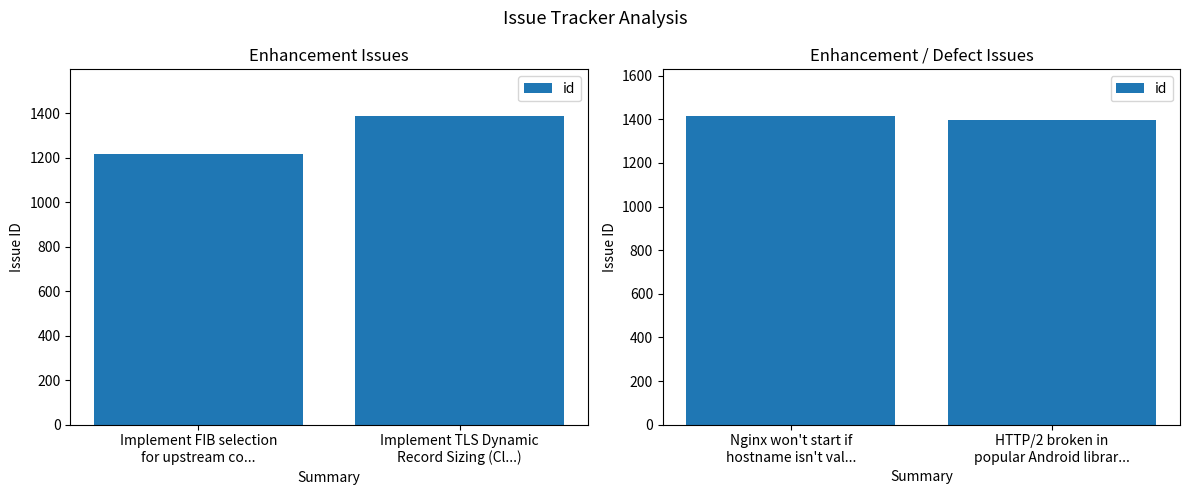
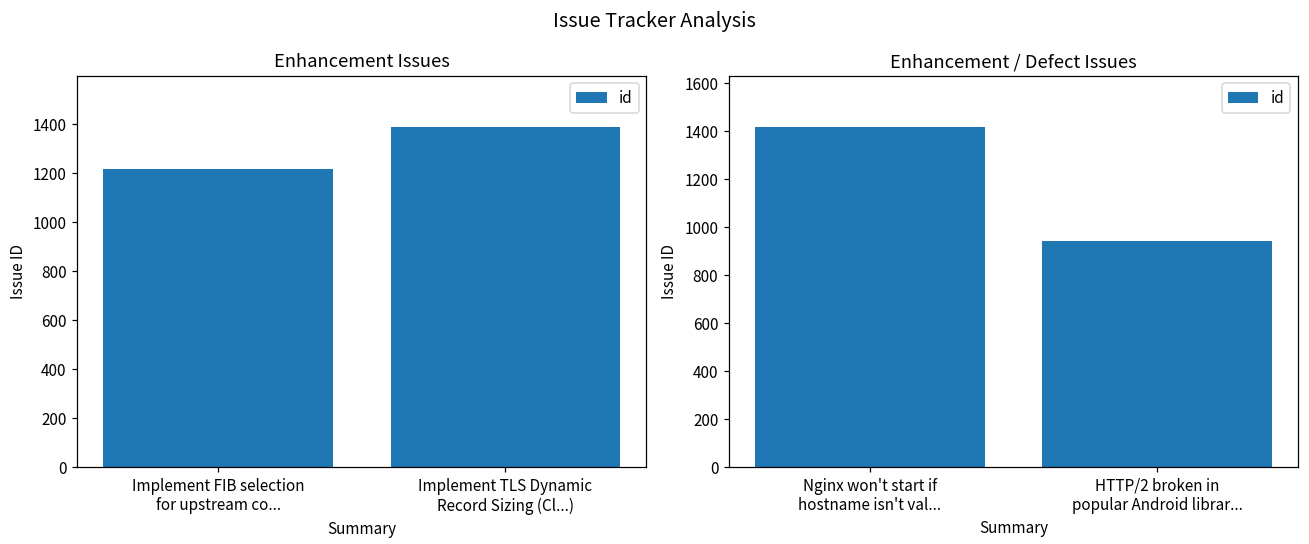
Enhancement / Defect Issues, HTTP/2 broken in popular Android librar...: 1400 -> 940
